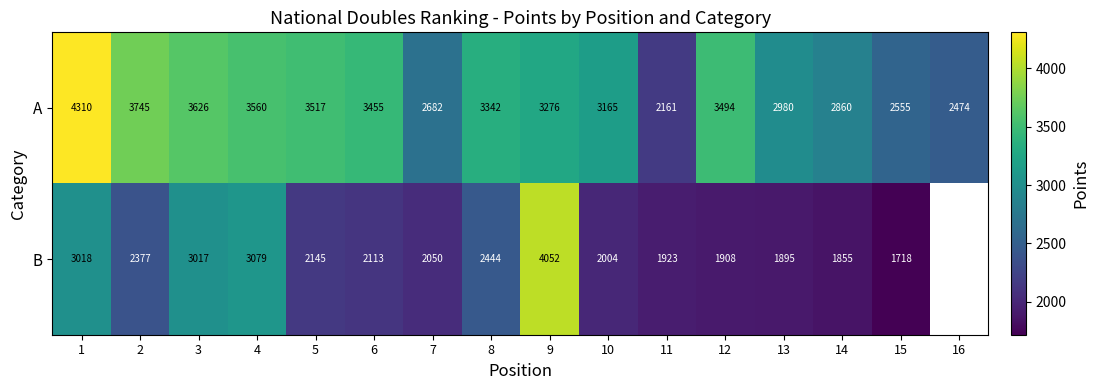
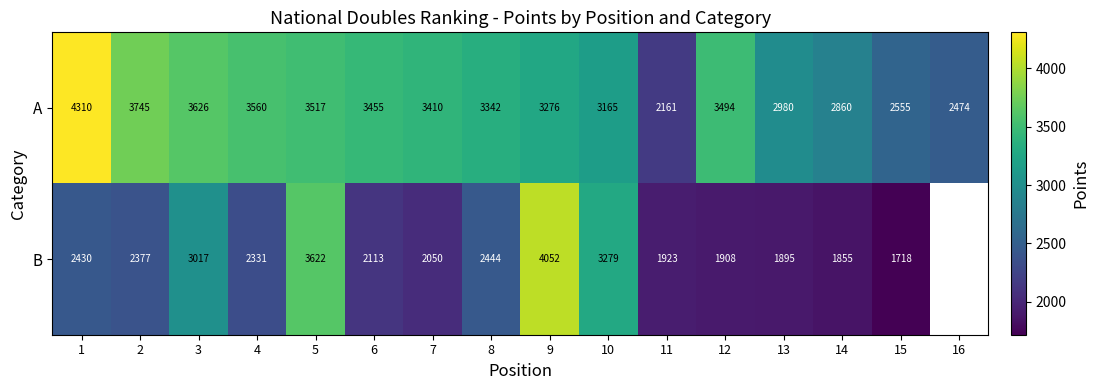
A, 7: 2682 -> 3410
B, 1: 3018 -> 2430
B, 4: 3079 -> 2331
B, 5: 2145 -> 3622
B, 10: 2004 -> 3279
